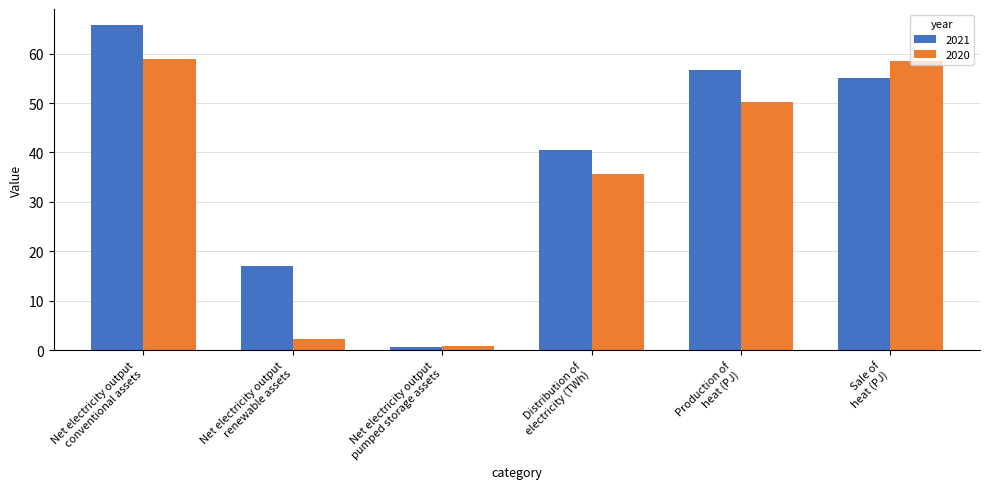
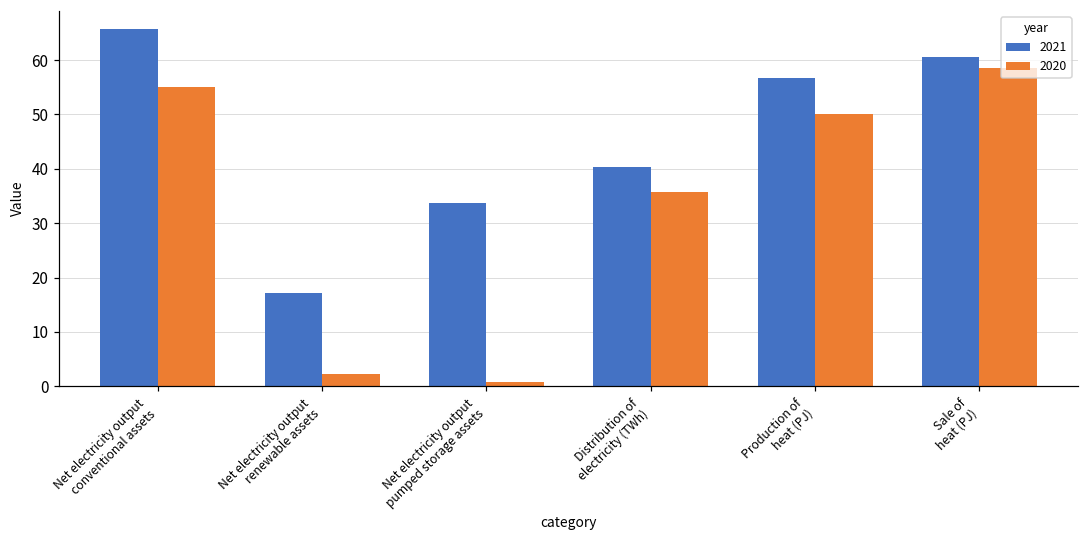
2020, Net electricity output conventional assets: 59 -> 55
2021, Net electricity output pumped storage assets: 1 -> 34
2021, Sale of heat (PJ): 55 -> 61
